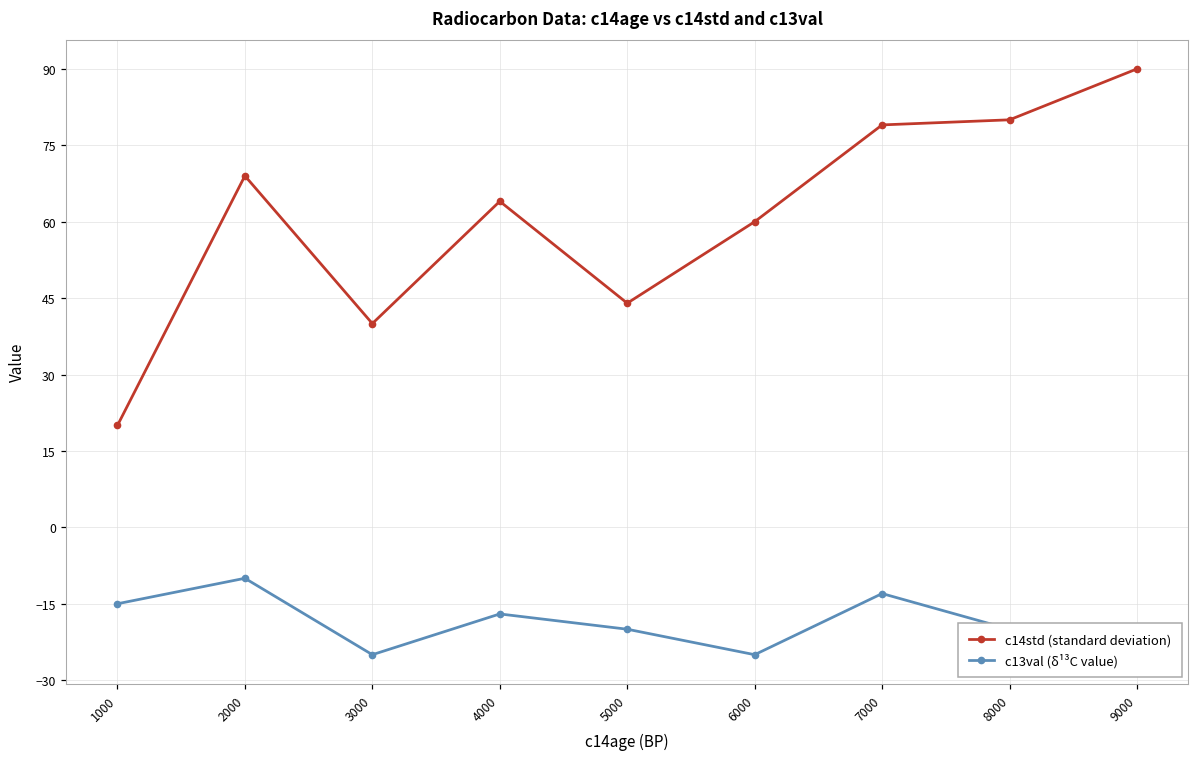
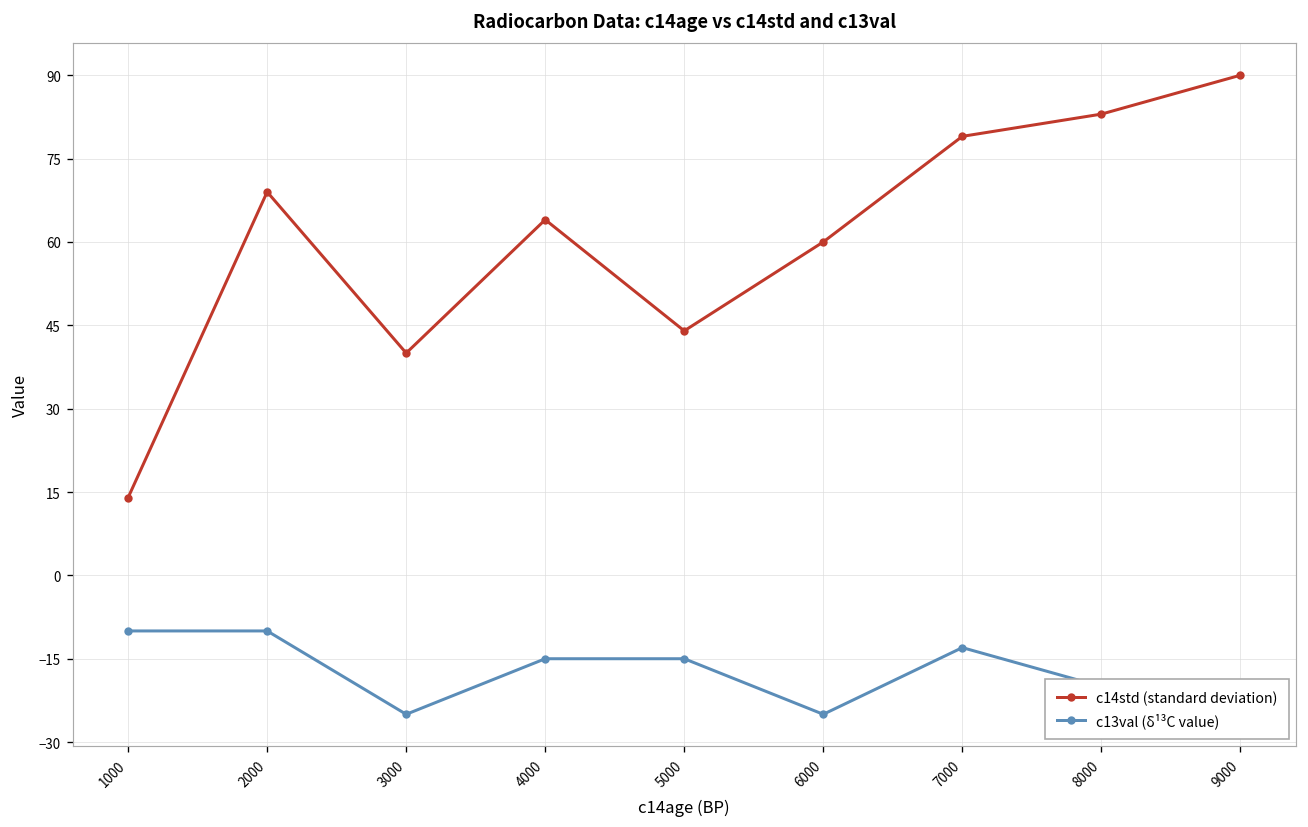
c14std (standard deviation), 1000: 20 -> 14
c13val (δ¹³C value), 1000: -15 -> -10
c13val (δ¹³C value), 4000: -17 -> -15
c13val (δ¹³C value), 5000: -20 -> -15
c14std (standard deviation), 8000: 80 -> 83
